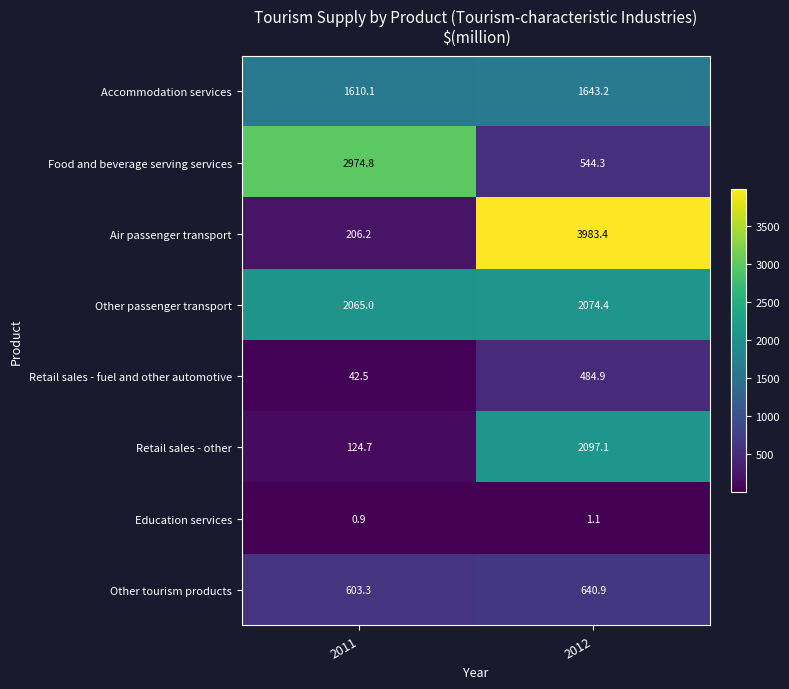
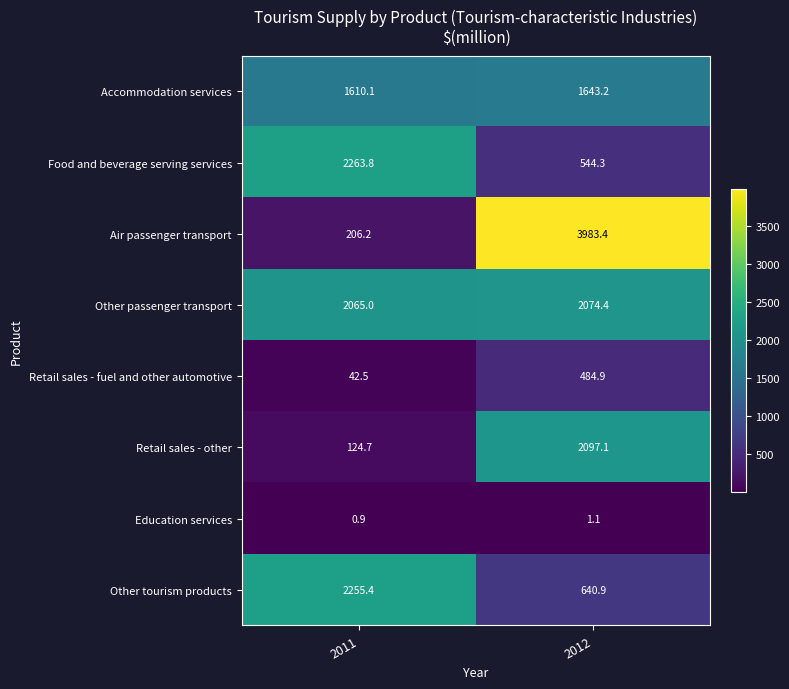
Food and beverage serving services, 2011: 2974.8 -> 2263.8
Other tourism products, 2011: 603.3 -> 2255.4
